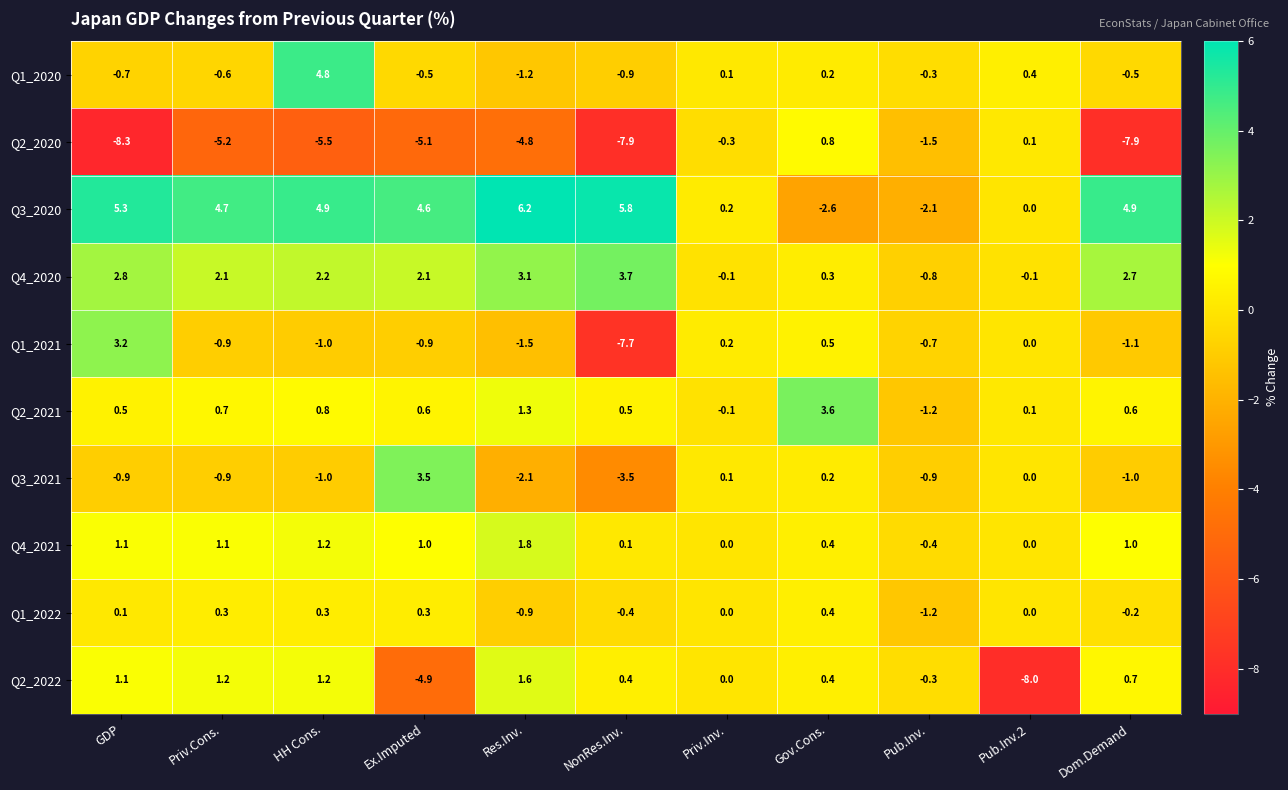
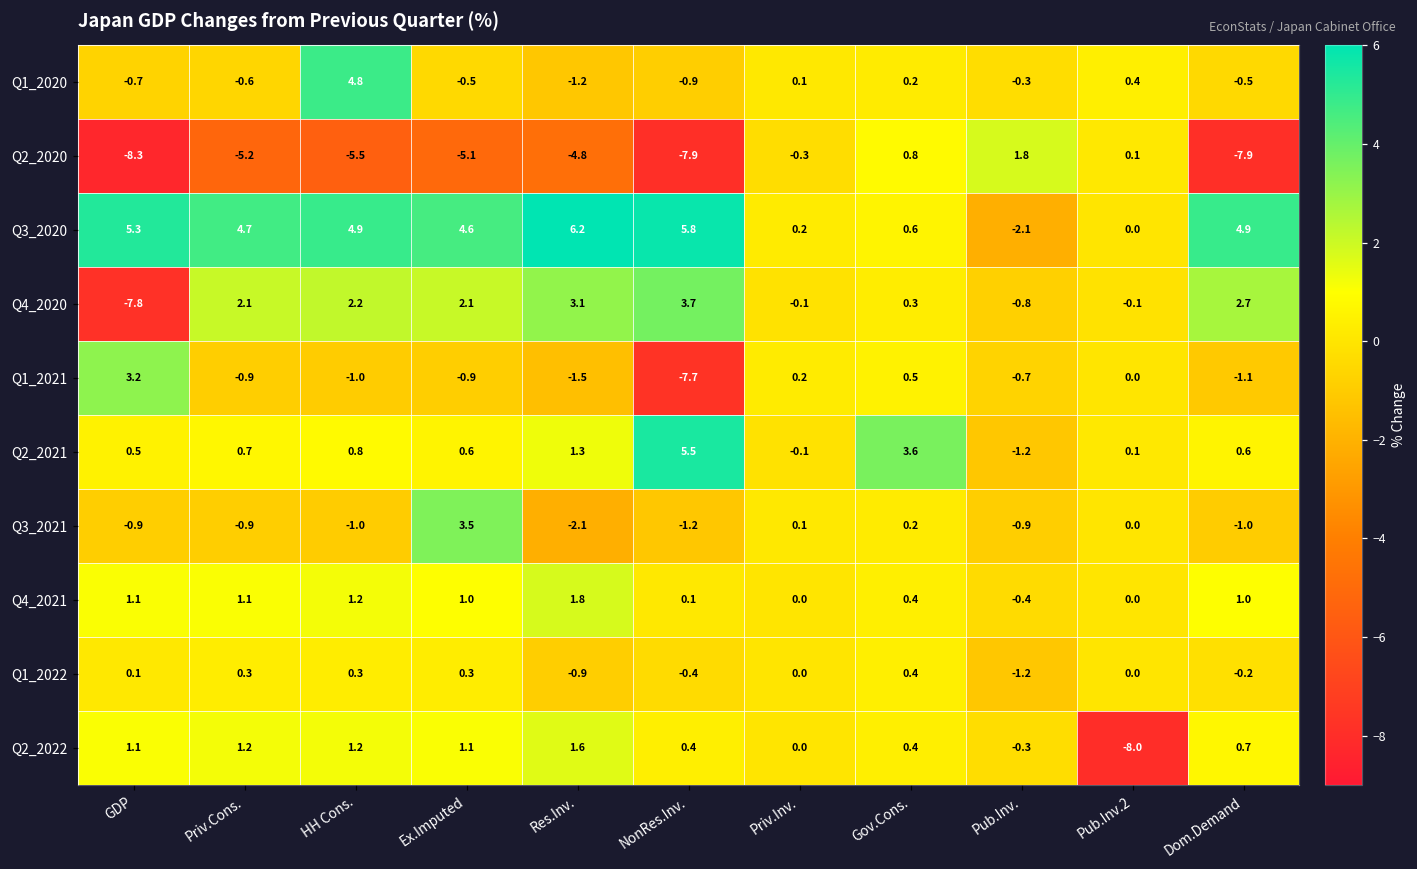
Q2_2020, Pub.Inv.: -1.5 -> 1.8
Q3_2020, Gov.Cons.: -2.6 -> 0.6
Q4_2020, GDP: 2.8 -> -7.8
Q2_2021, NonRes.Inv.: 0.5 -> 5.5
Q3_2021, NonRes.Inv.: -3.5 -> -1.2
Q2_2022, Ex.Imputed: -4.9 -> 1.1
